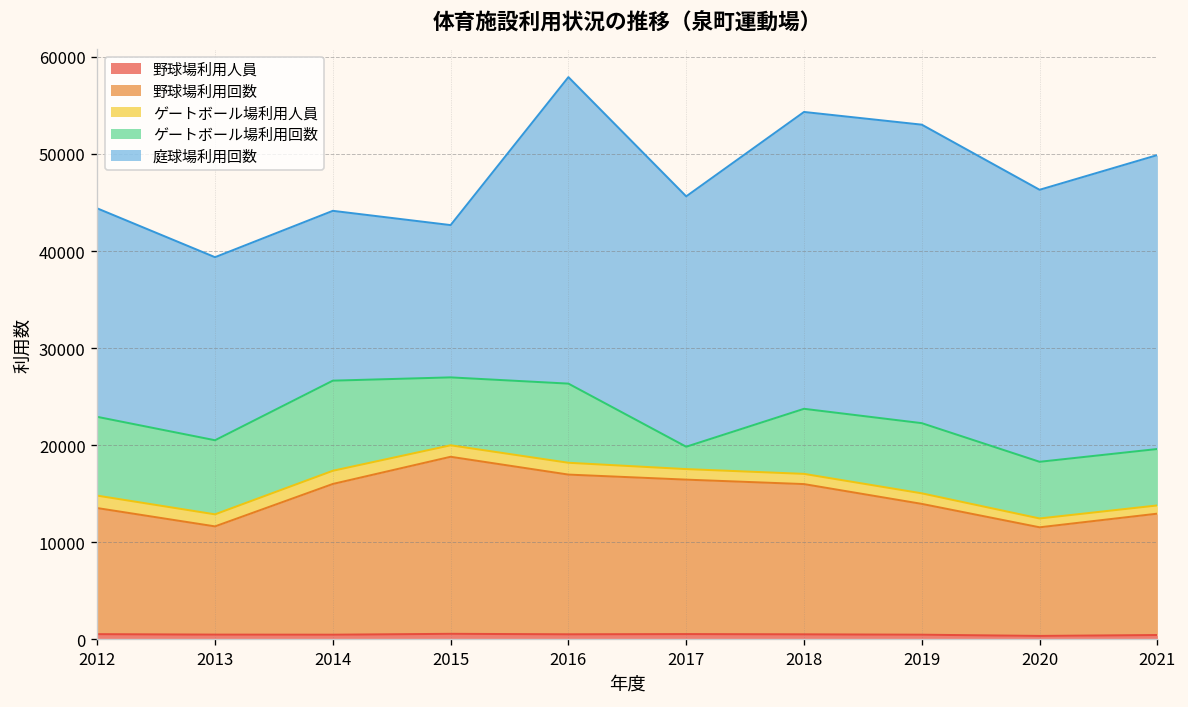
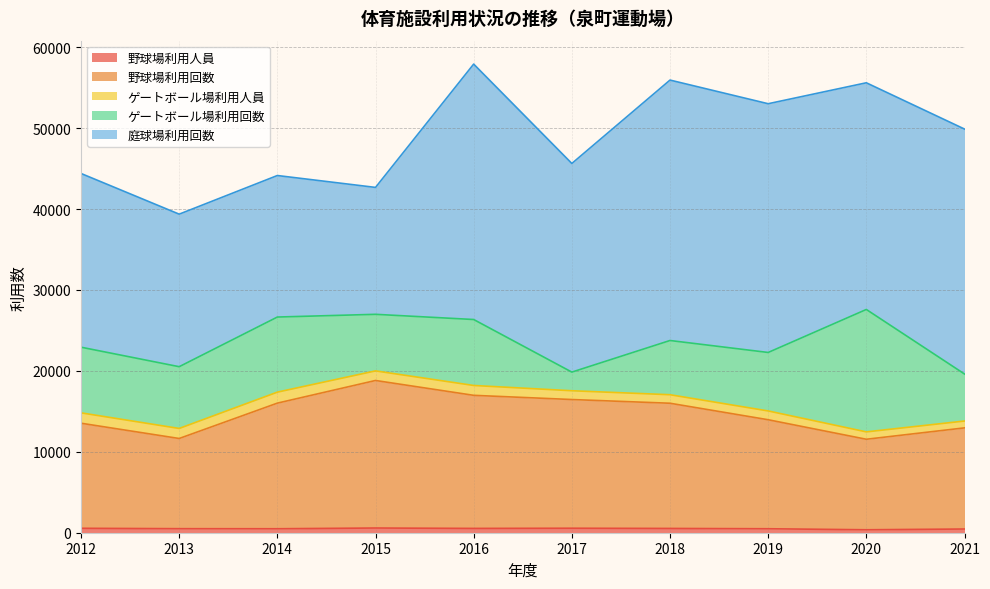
庭球場利用回数, 2018: 31000 -> 32000
ゲートボール場利用回数, 2020: 6000 -> 15000
